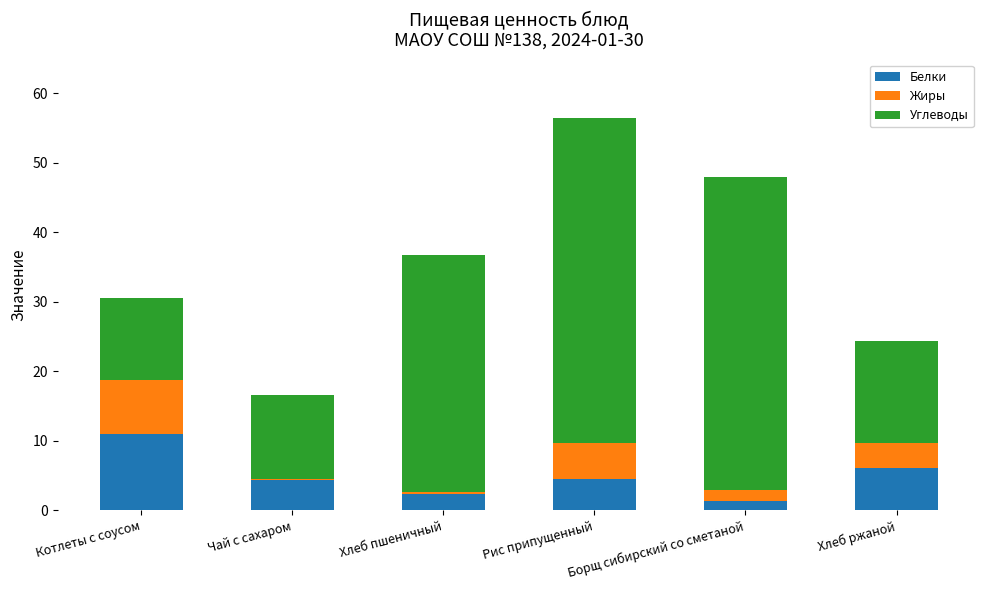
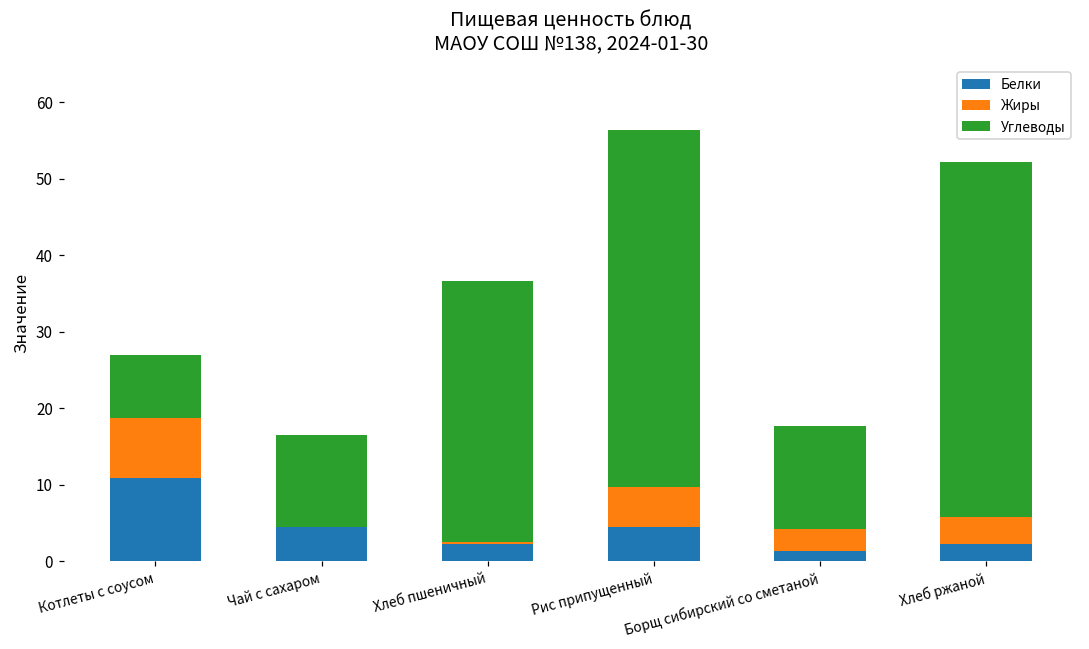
Углеводы, Котлеты с соусом: 12 -> 8
Жиры, Борщ сибирский со сметаной: 2 -> 3
Углеводы, Борщ сибирский со сметаной: 45 -> 13
Белки, Хлеб ржаной: 6 -> 2
Углеводы, Хлеб ржаной: 15 -> 46
